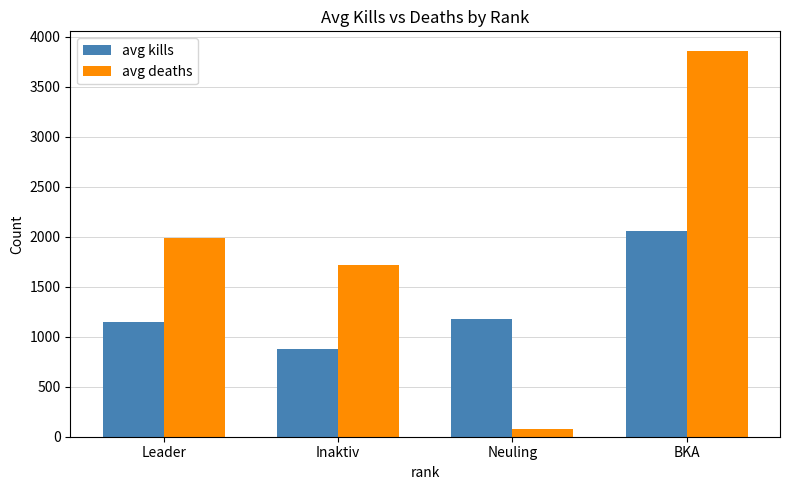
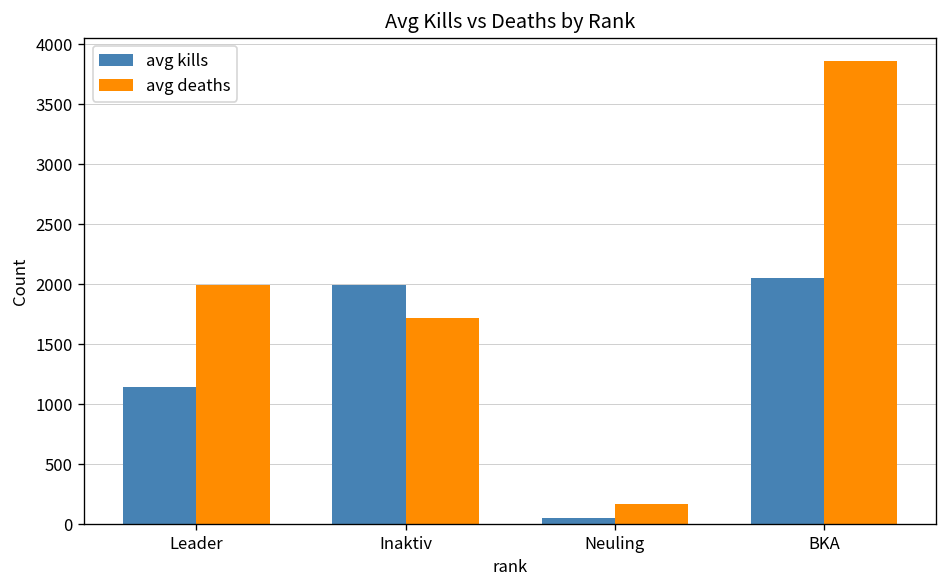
avg kills, Inaktiv: 900 -> 2000
avg kills, Neuling: 1200 -> 0
avg deaths, Neuling: 100 -> 200
